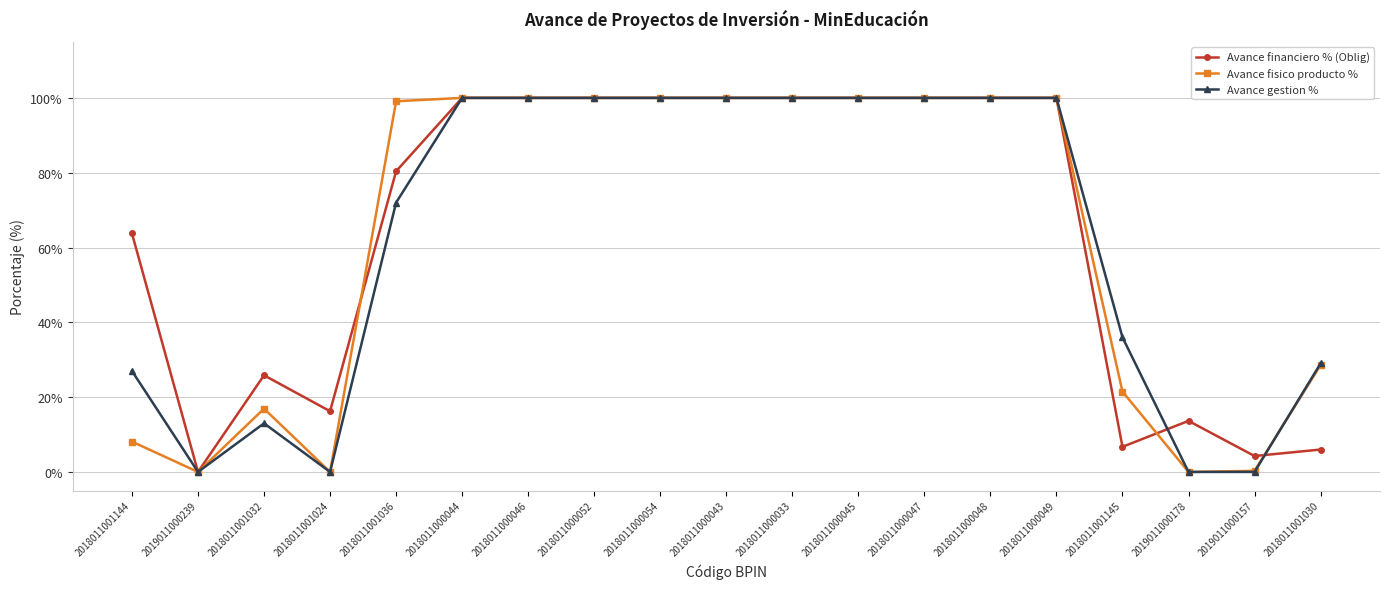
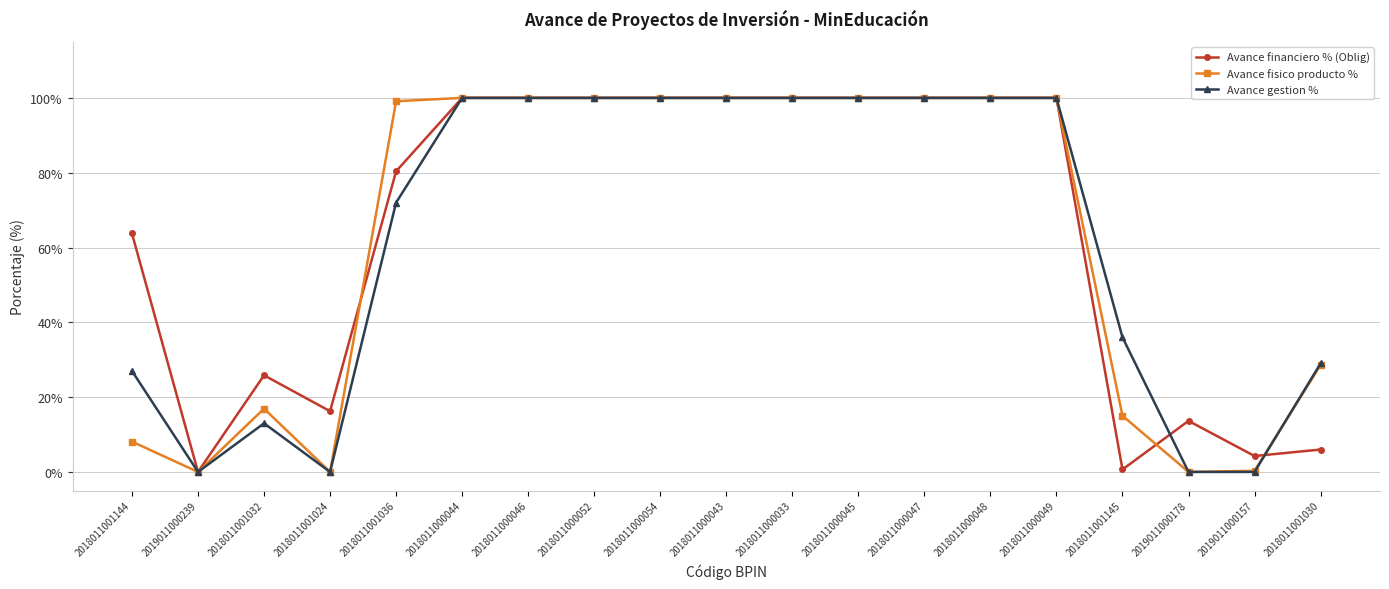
Avance financiero % (Oblig), 2018011001145: 7% -> 1%
Avance fisico producto %, 2018011001145: 21% -> 15%
